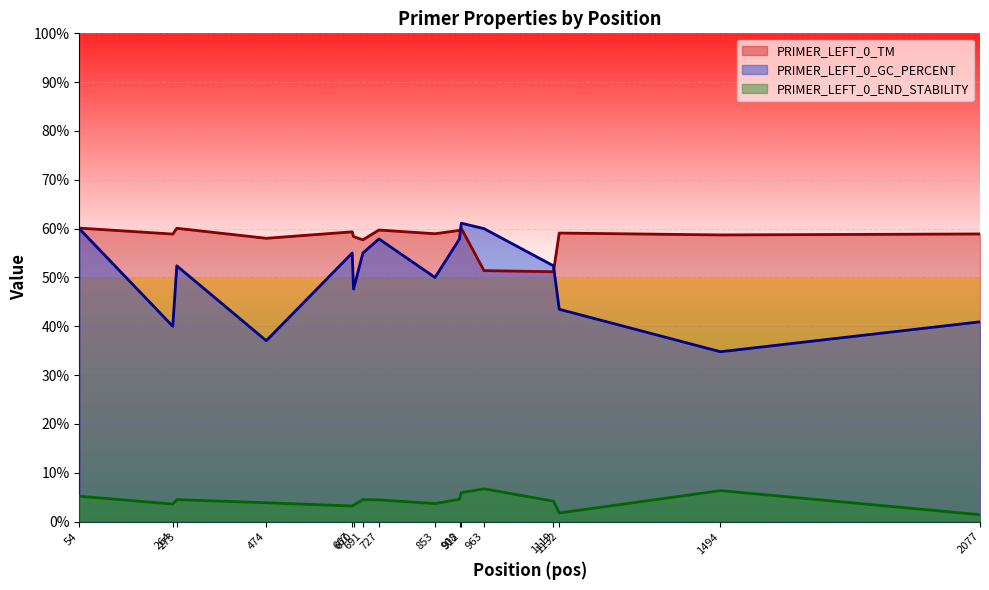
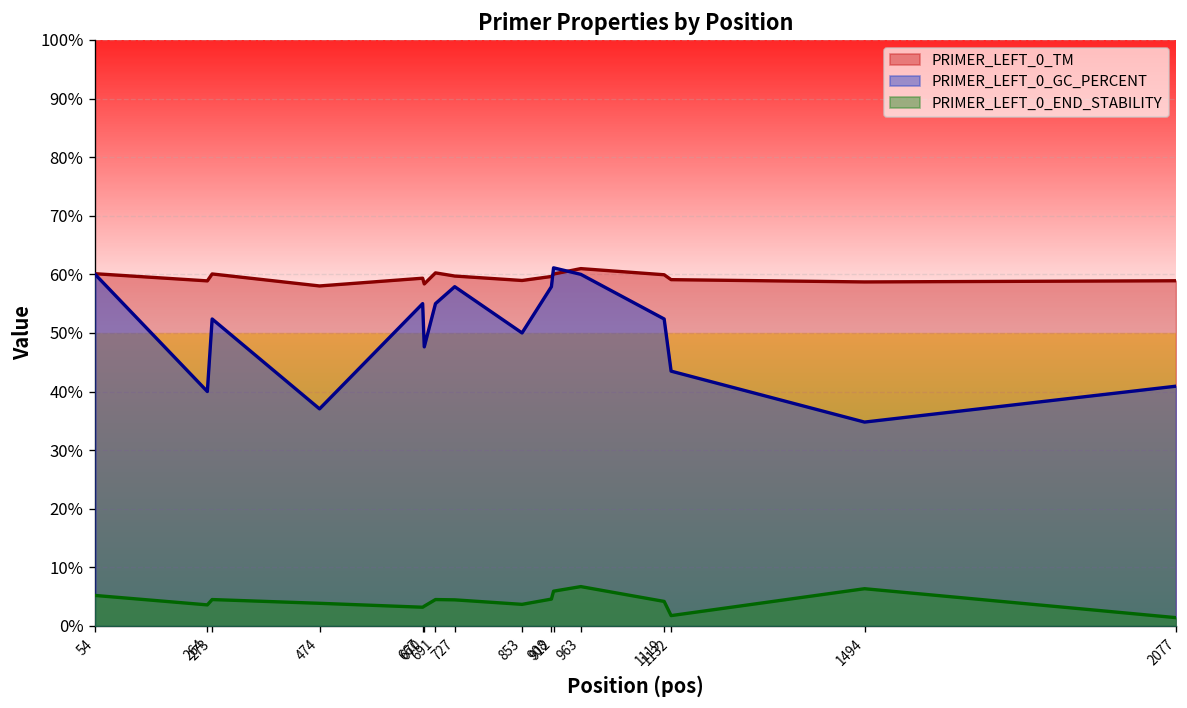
PRIMER_LEFT_0_TM, 691: 58% -> 60%
PRIMER_LEFT_0_TM, 963: 51% -> 61%
PRIMER_LEFT_0_TM, 1119: 51% -> 60%
